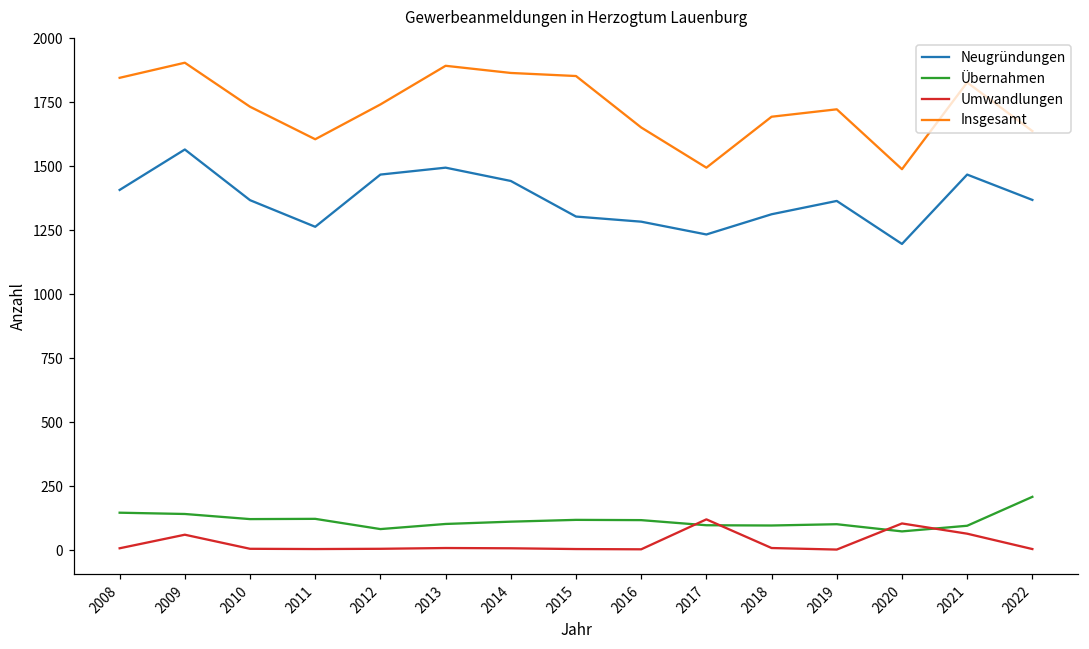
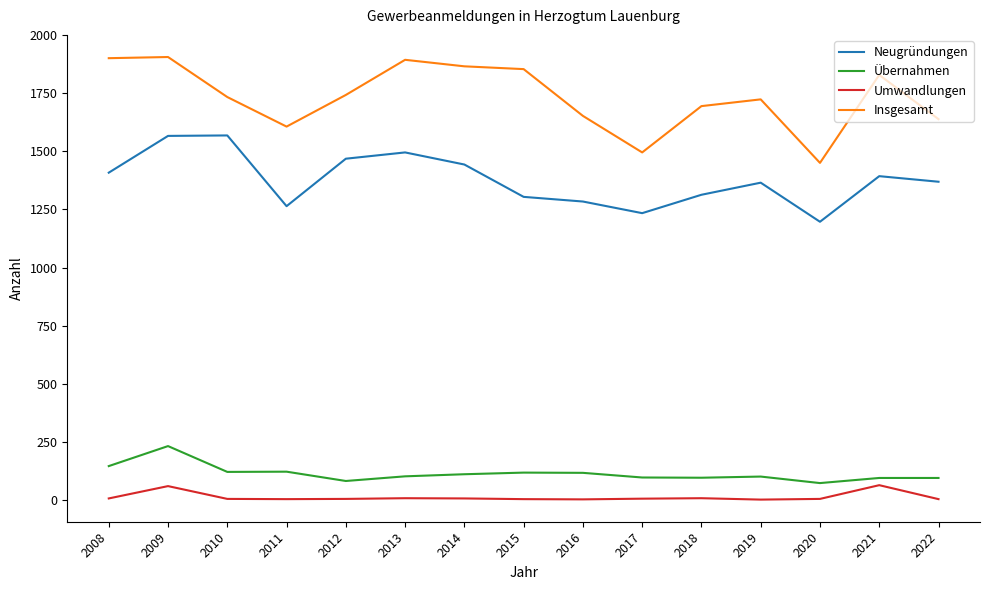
Insgesamt, 2008: 1850 -> 1900
Übernahmen, 2009: 140 -> 230
Neugründungen, 2010: 1370 -> 1570
Umwandlungen, 2017: 120 -> 10
Umwandlungen, 2020: 110 -> 10
Insgesamt, 2020: 1490 -> 1450
Neugründungen, 2021: 1470 -> 1390
Übernahmen, 2022: 210 -> 100
